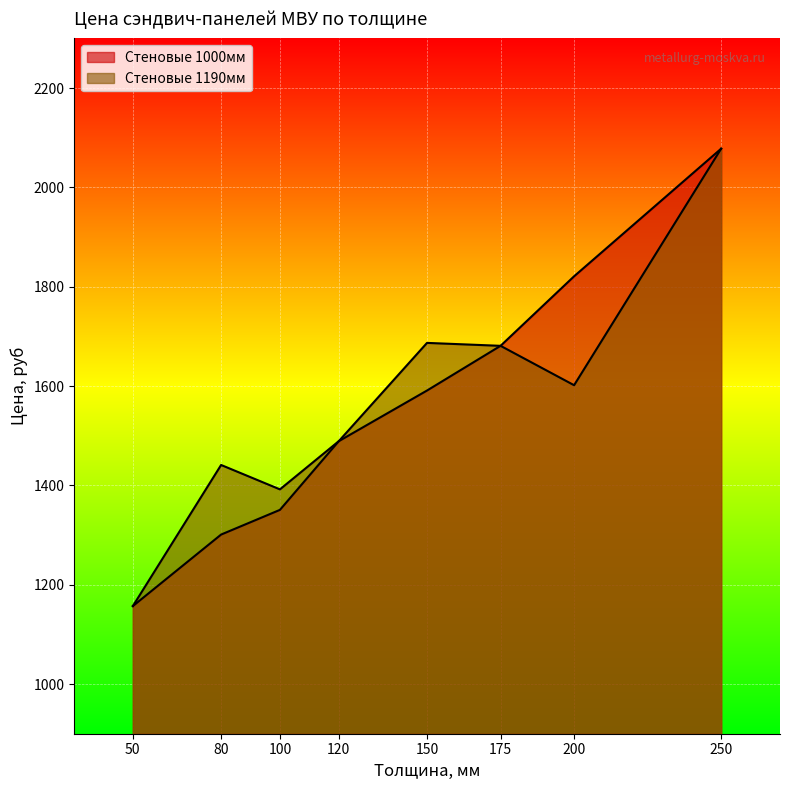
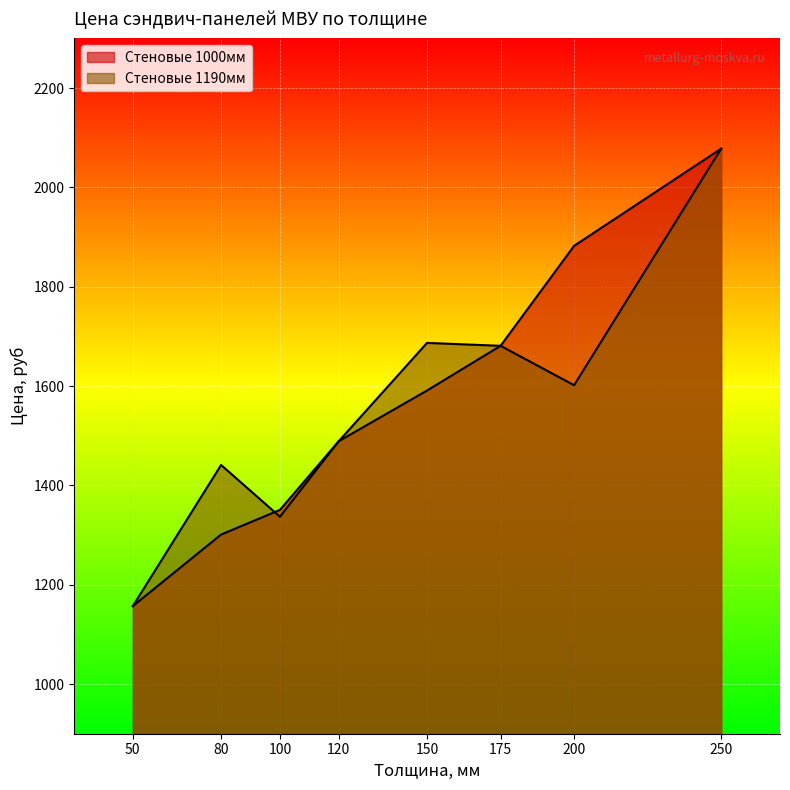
Стеновые 1190мм, 100: 1390 -> 1340
Стеновые 1000мм, 200: 1820 -> 1880
